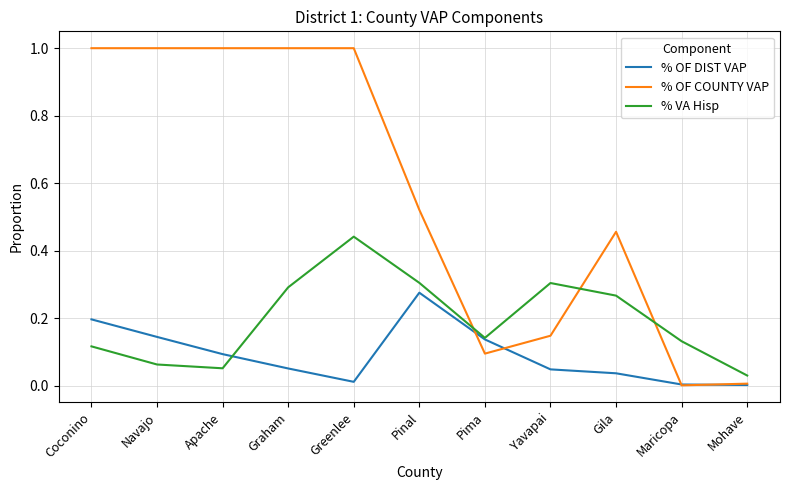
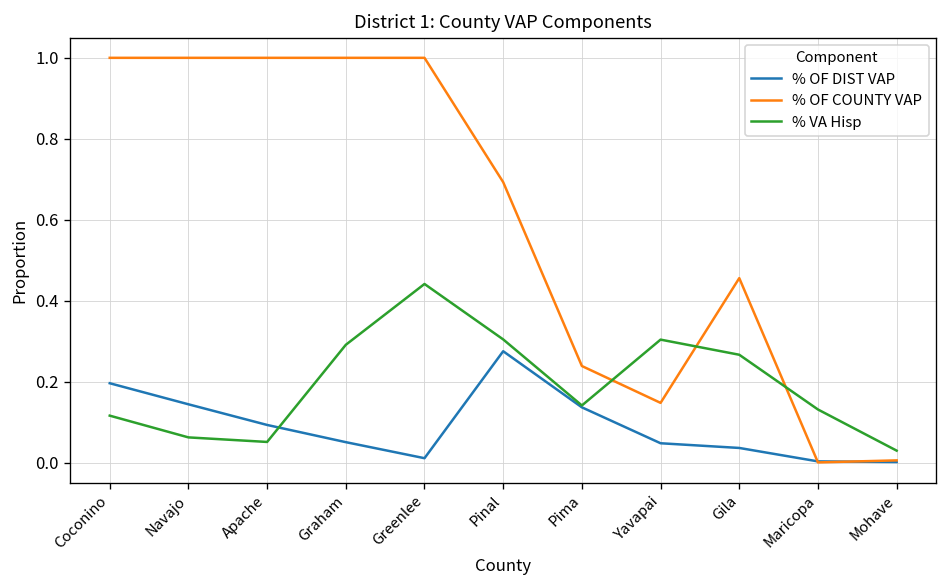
% OF COUNTY VAP, Pinal: 0.52 -> 0.69
% OF COUNTY VAP, Pima: 0.10 -> 0.24
